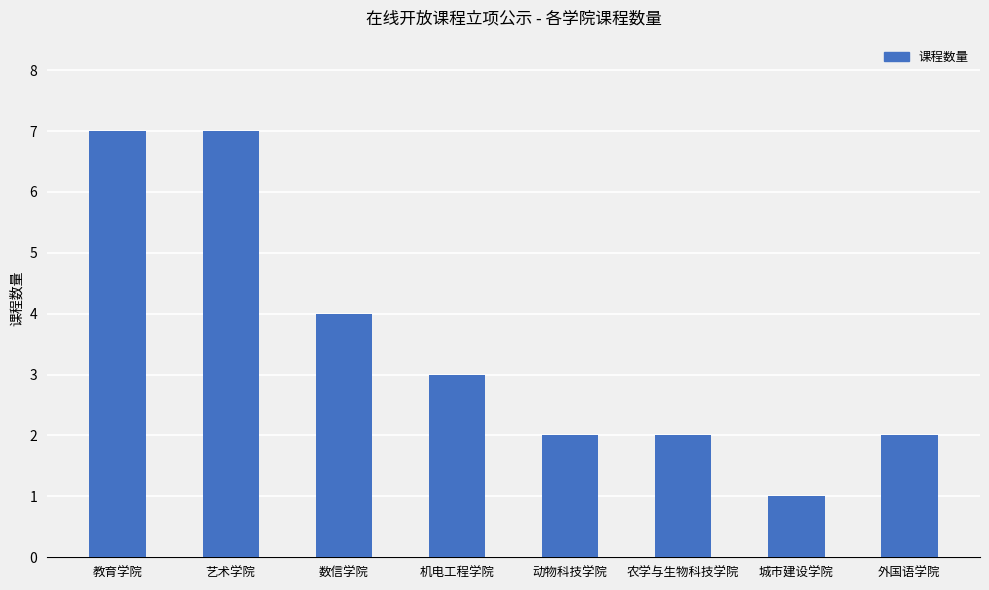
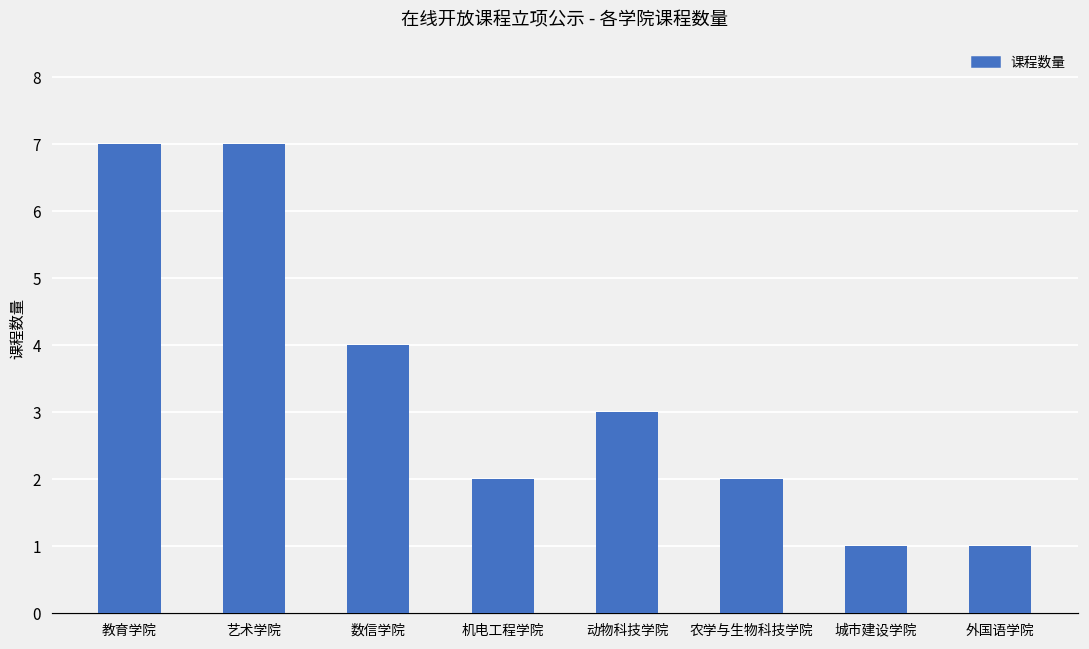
机电工程学院: 3 -> 2
动物科技学院: 2 -> 3
外国语学院: 2 -> 1
